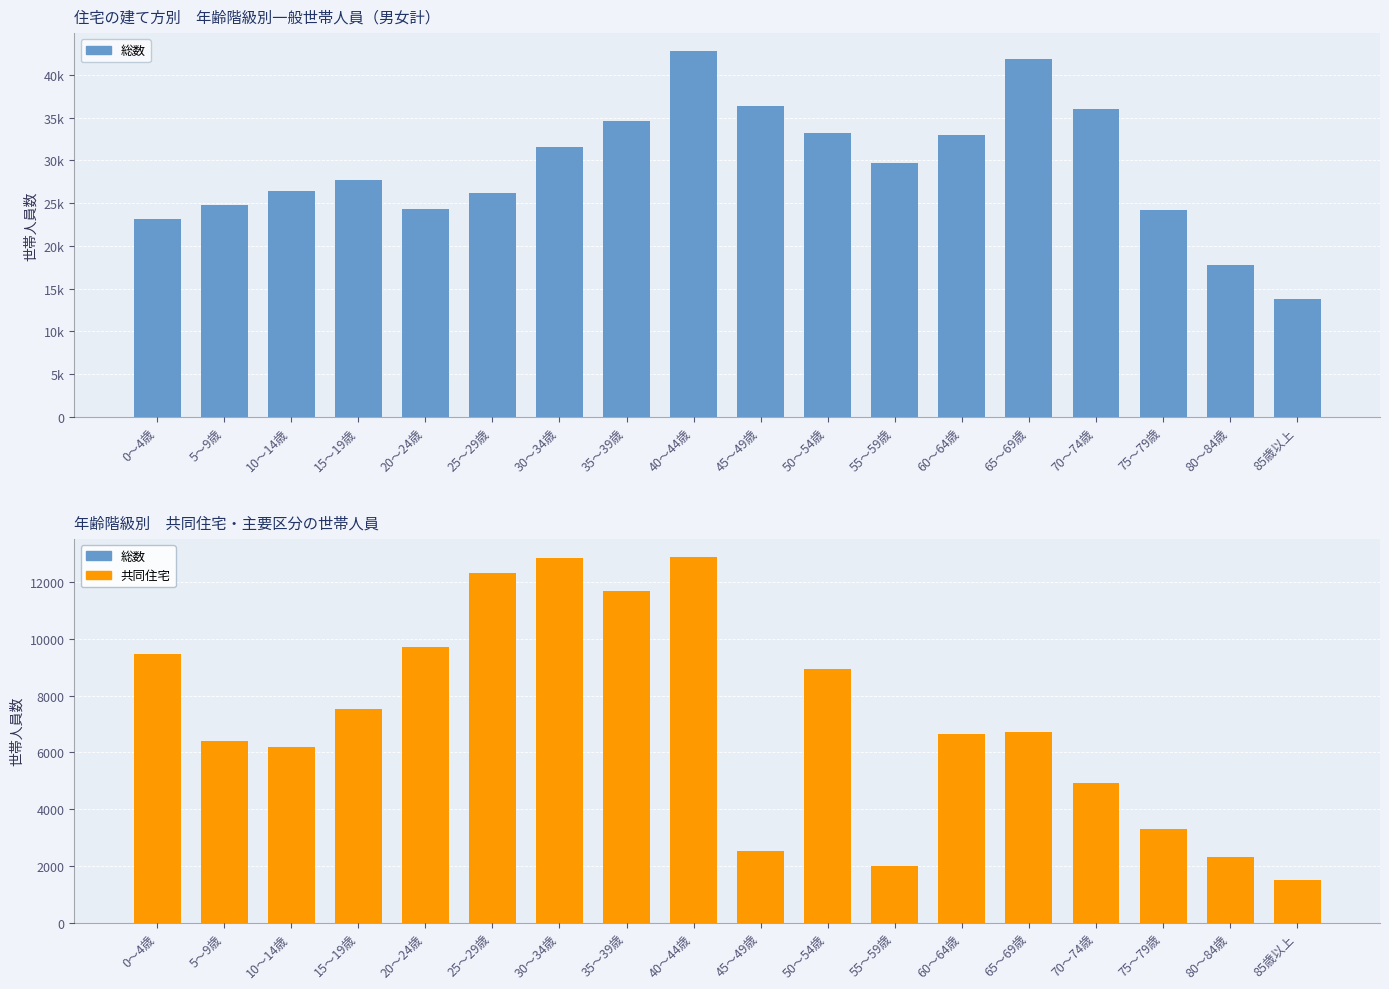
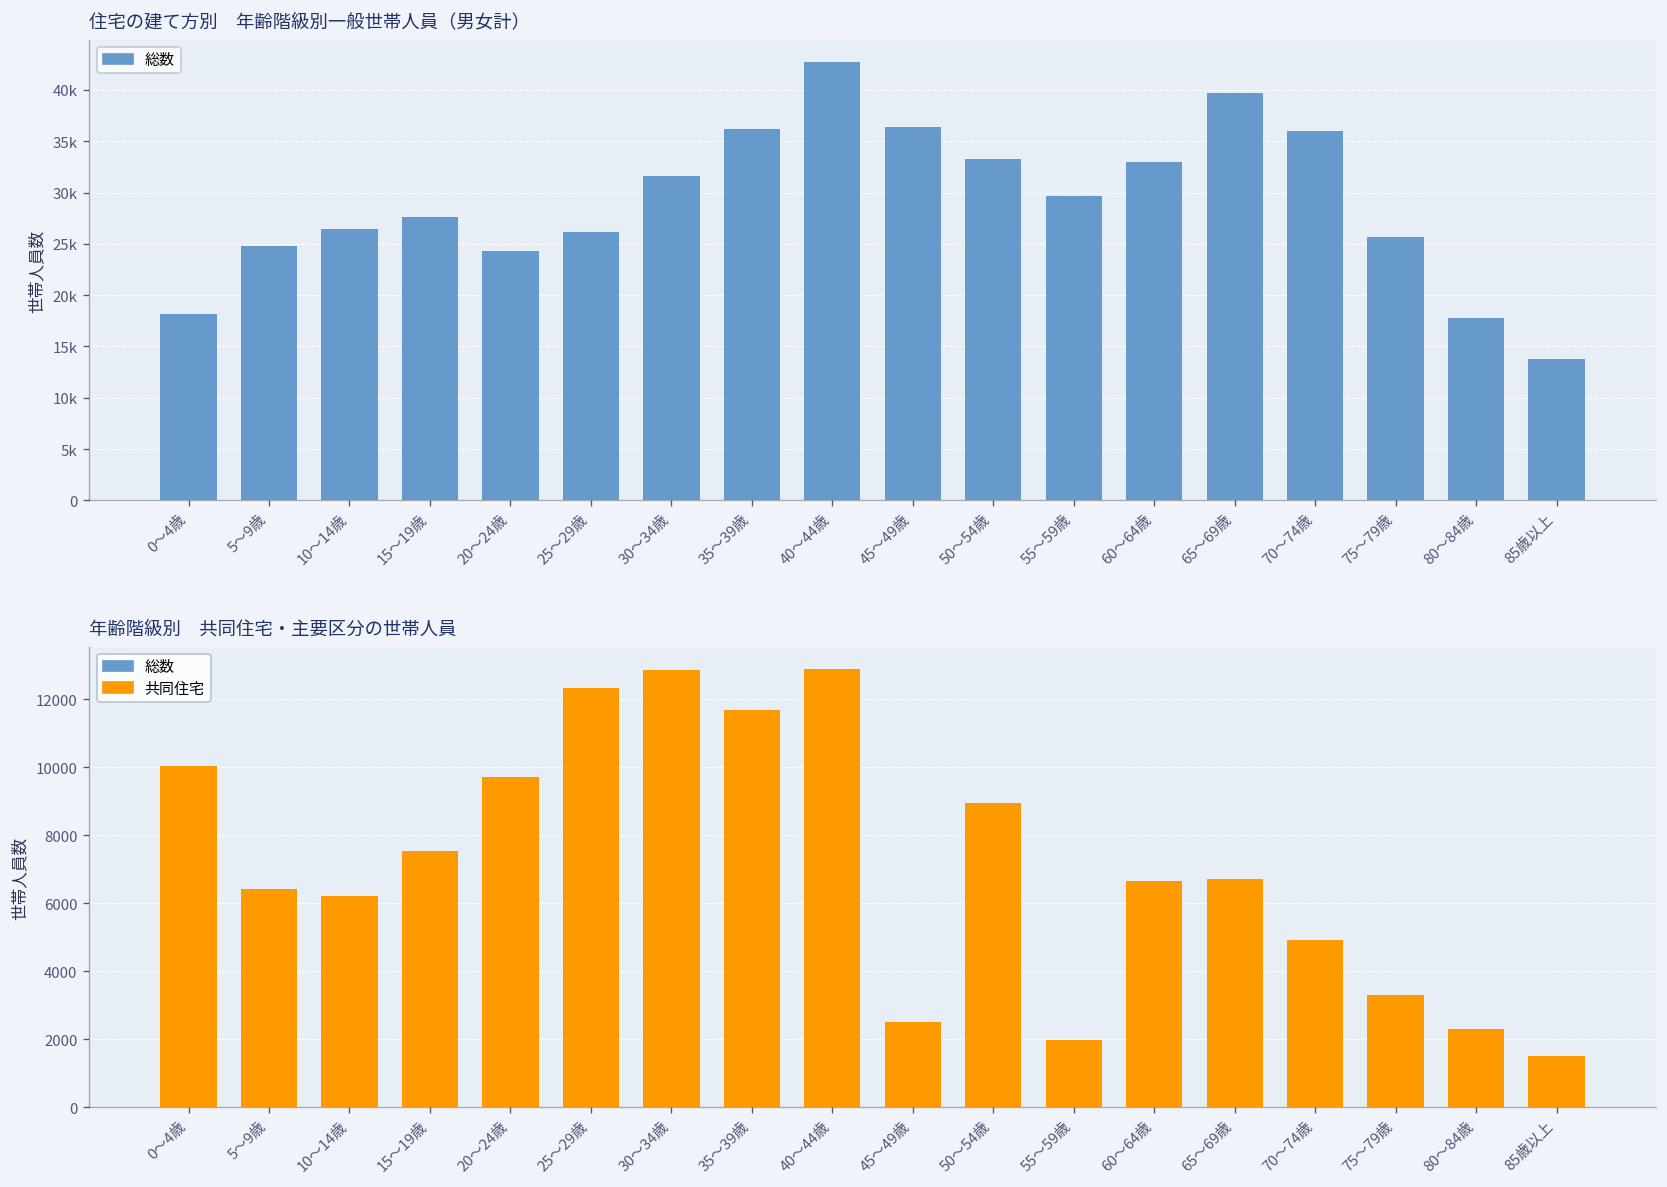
住宅の建て方別 年齢階級別一般世帯人員（男女計）, 0～4歳: 23000 -> 18000
住宅の建て方別 年齢階級別一般世帯人員（男女計）, 35～39歳: 35000 -> 36000
住宅の建て方別 年齢階級別一般世帯人員（男女計）, 65～69歳: 42000 -> 40000
住宅の建て方別 年齢階級別一般世帯人員（男女計）, 75～79歳: 24000 -> 26000
年齢階級別 共同住宅・主要区分の世帯人員, 0～4歳: 9500 -> 10000
